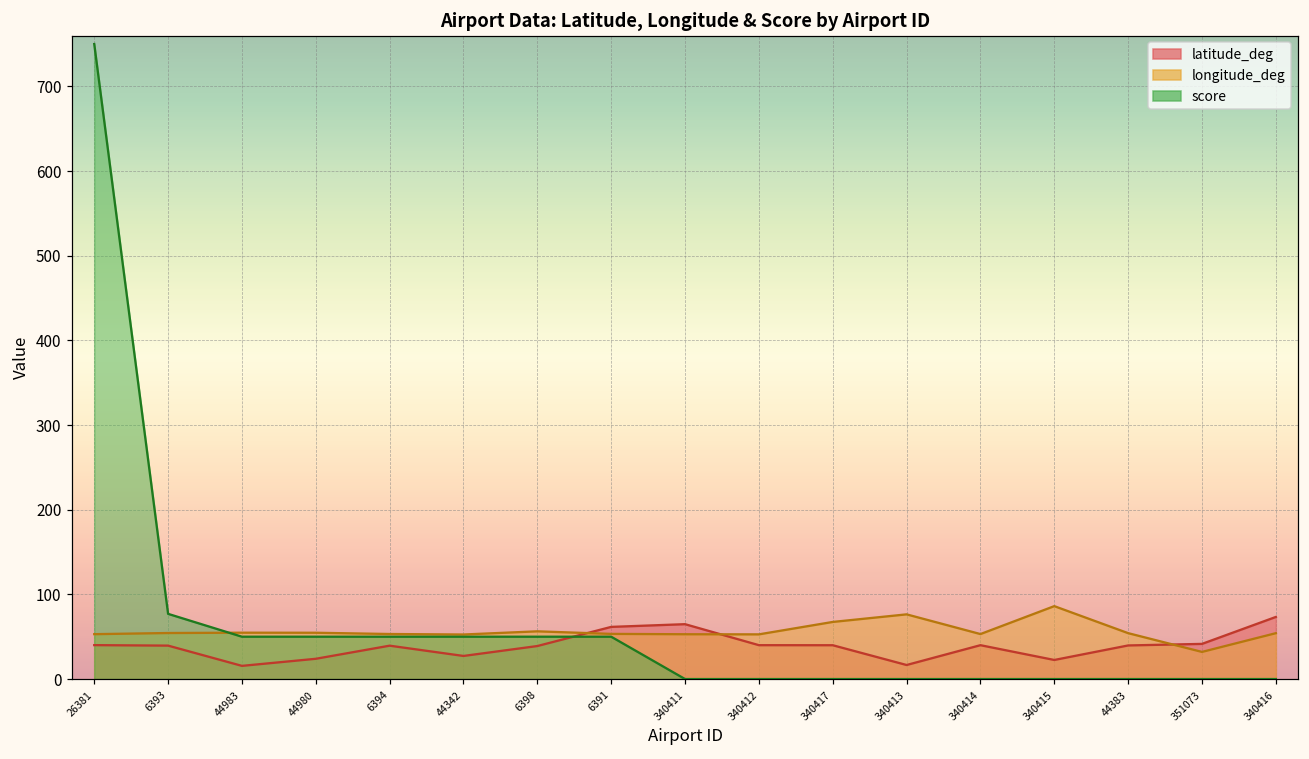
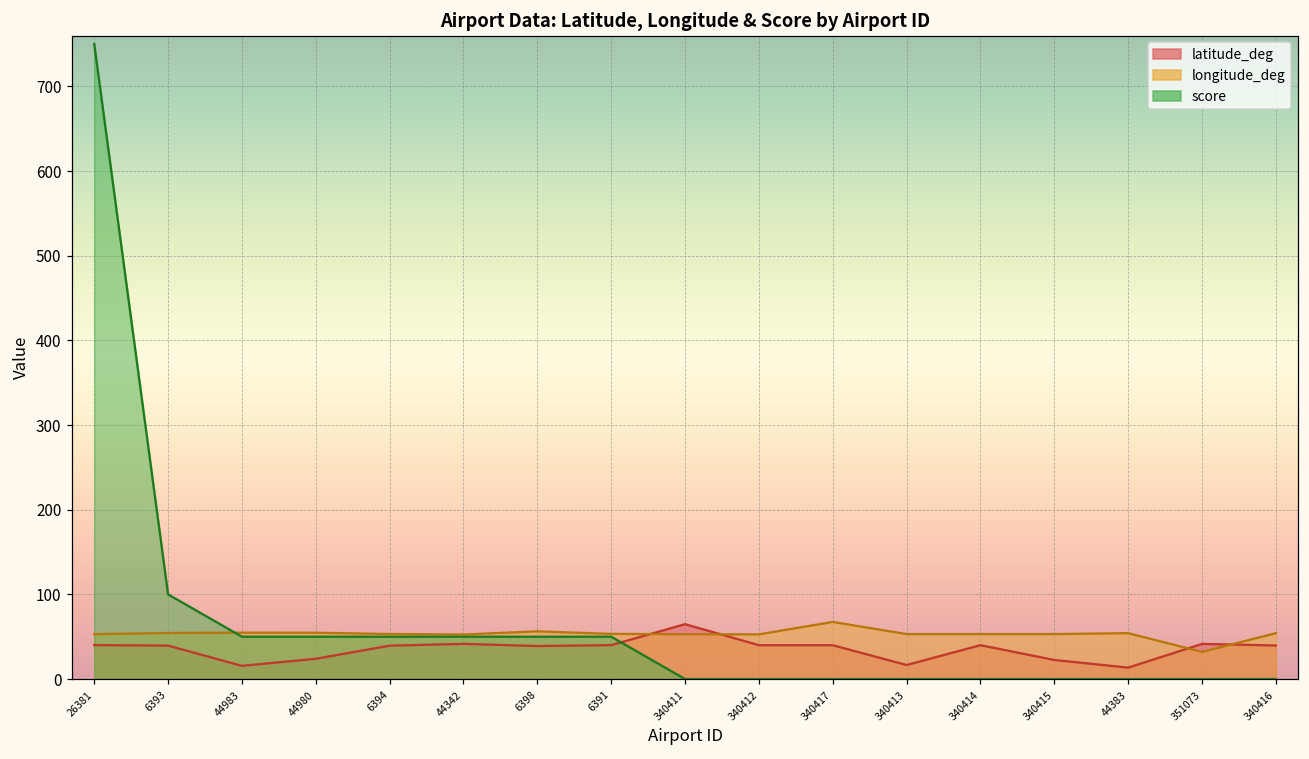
score, 6393: 80 -> 100
latitude_deg, 44342: 30 -> 40
latitude_deg, 6391: 60 -> 40
longitude_deg, 340413: 80 -> 50
longitude_deg, 340415: 90 -> 50
latitude_deg, 44383: 40 -> 10
latitude_deg, 340416: 70 -> 40
